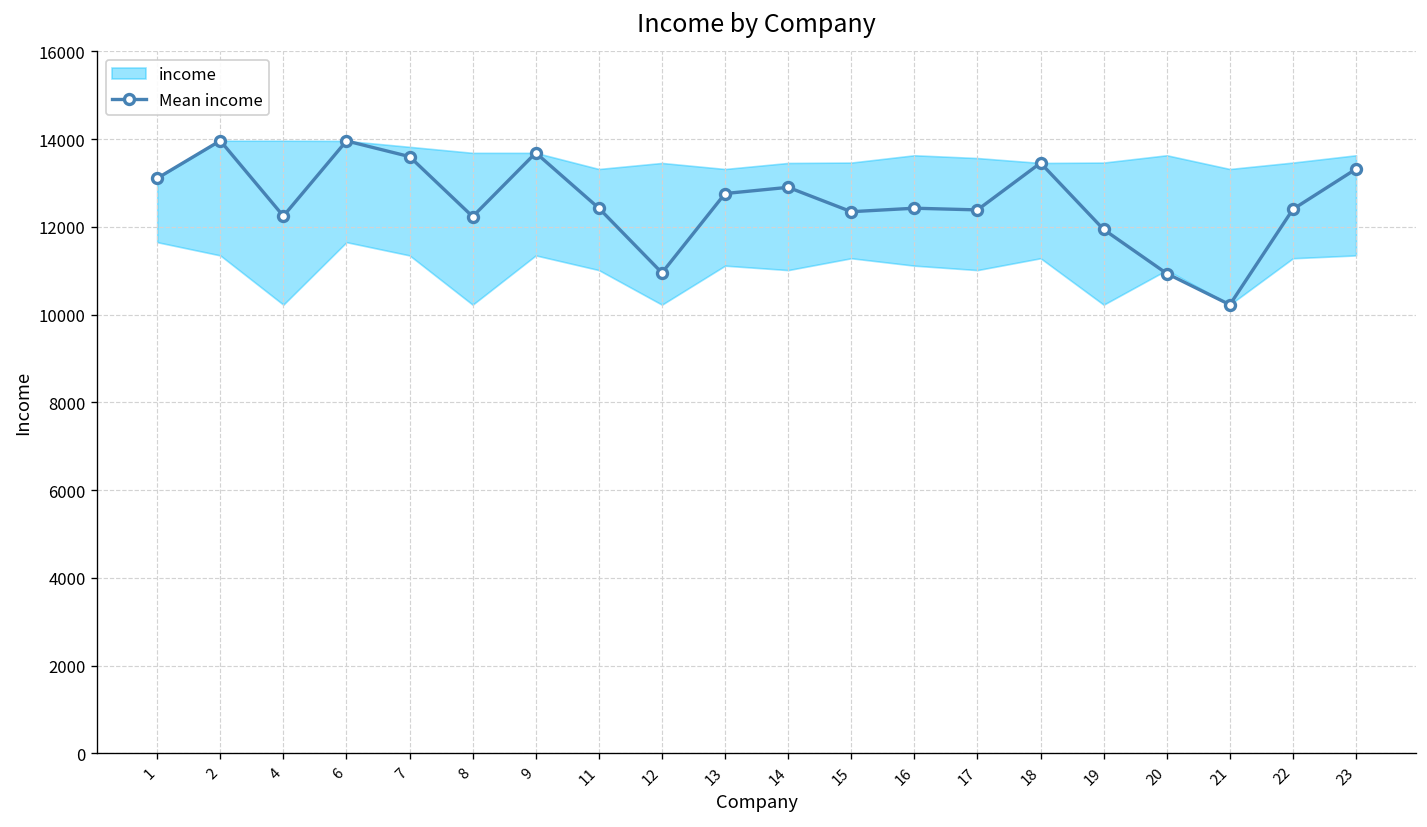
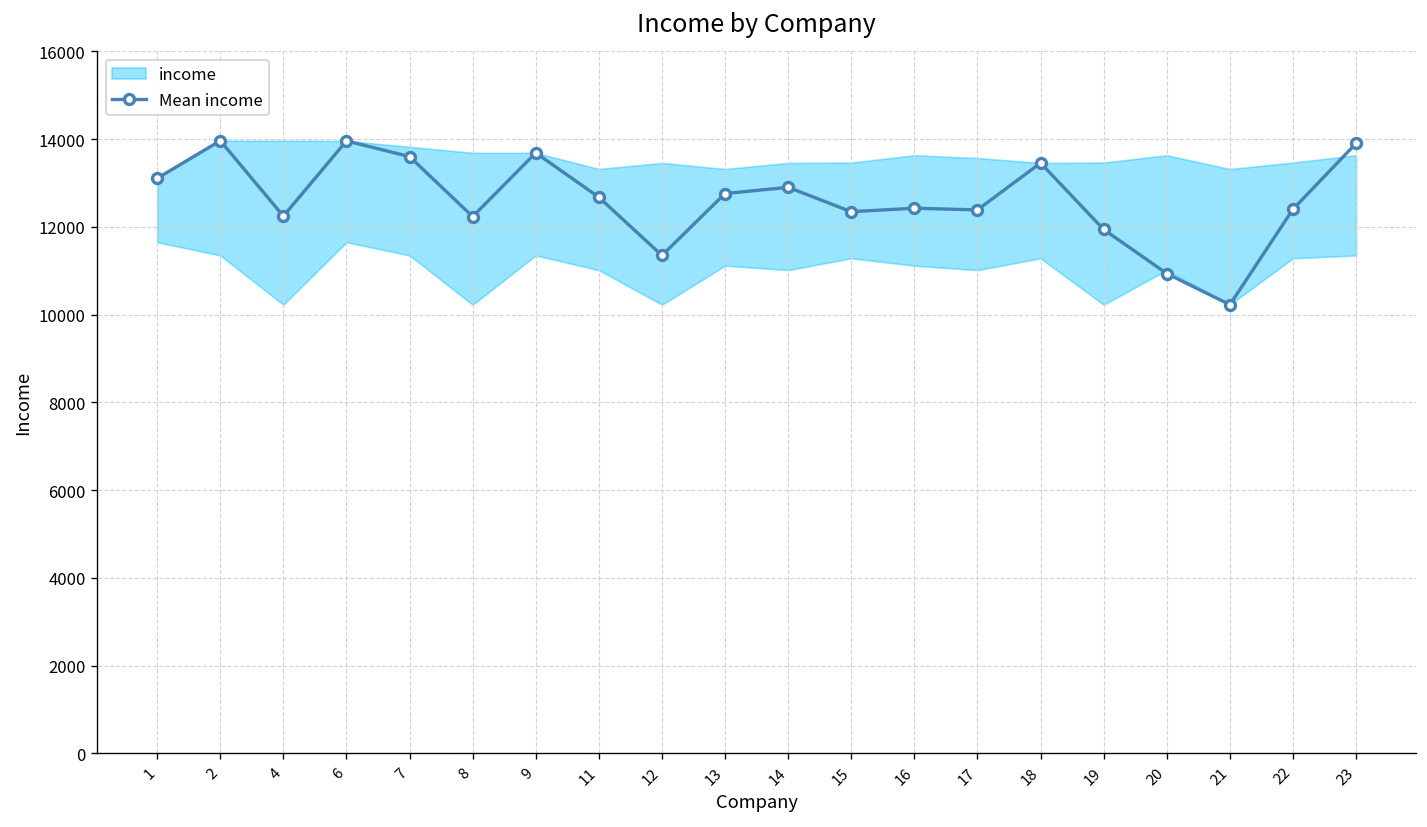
Mean income, 11: 12400 -> 12700
Mean income, 12: 11000 -> 11300
Mean income, 23: 13300 -> 13900
